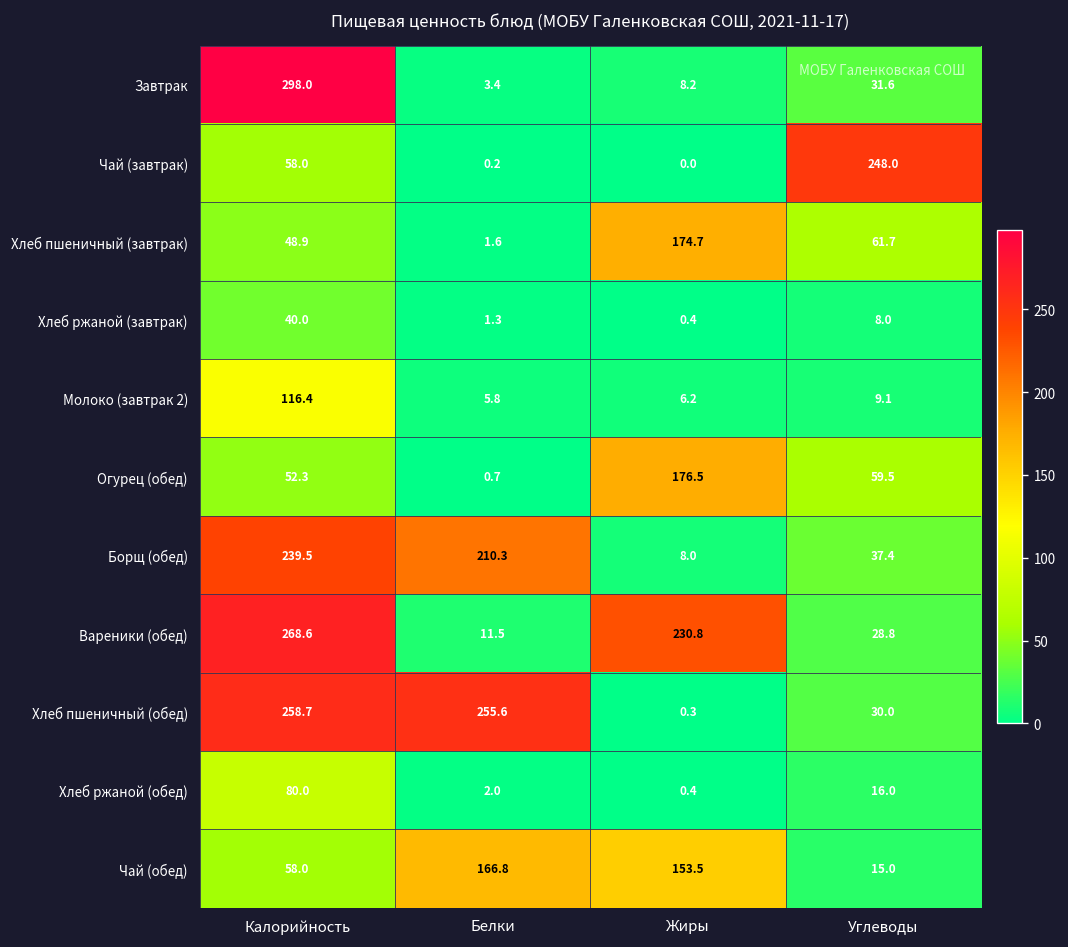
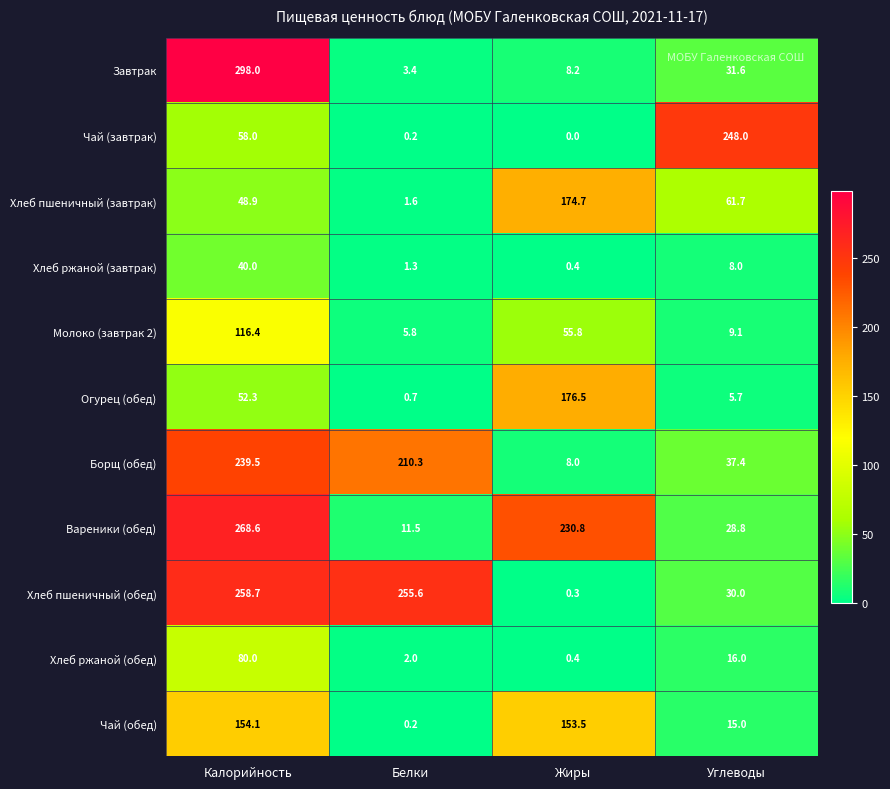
Молоко (завтрак 2), Жиры: 6.2 -> 55.8
Огурец (обед), Углеводы: 59.5 -> 5.7
Чай (обед), Калорийность: 58.0 -> 154.1
Чай (обед), Белки: 166.8 -> 0.2
